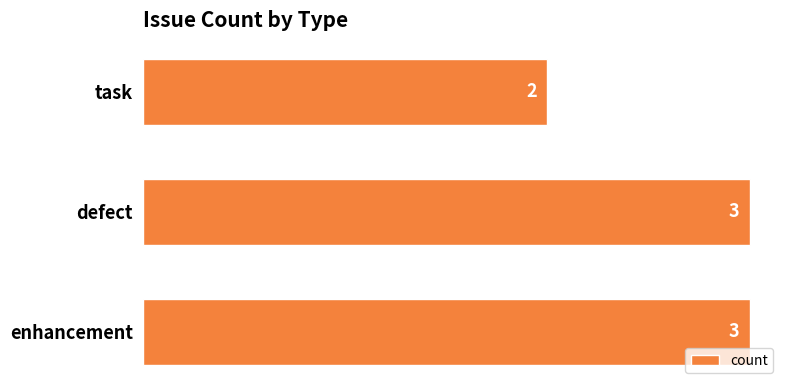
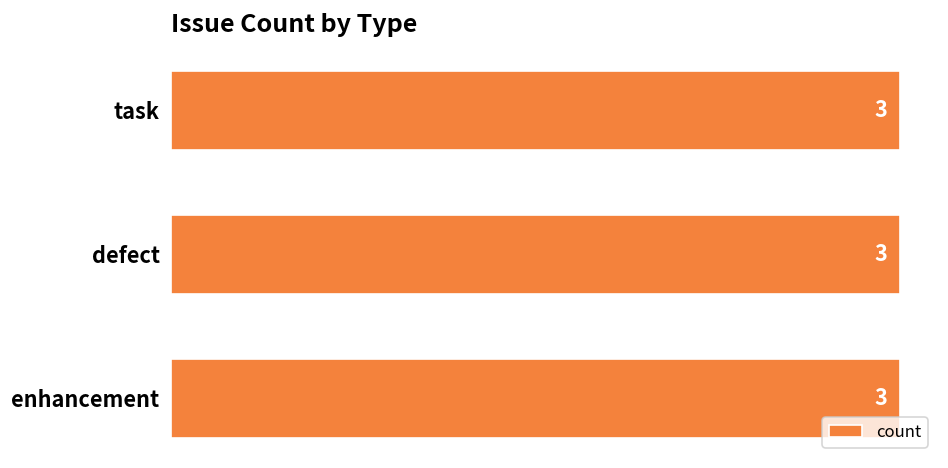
task: 2 -> 3
